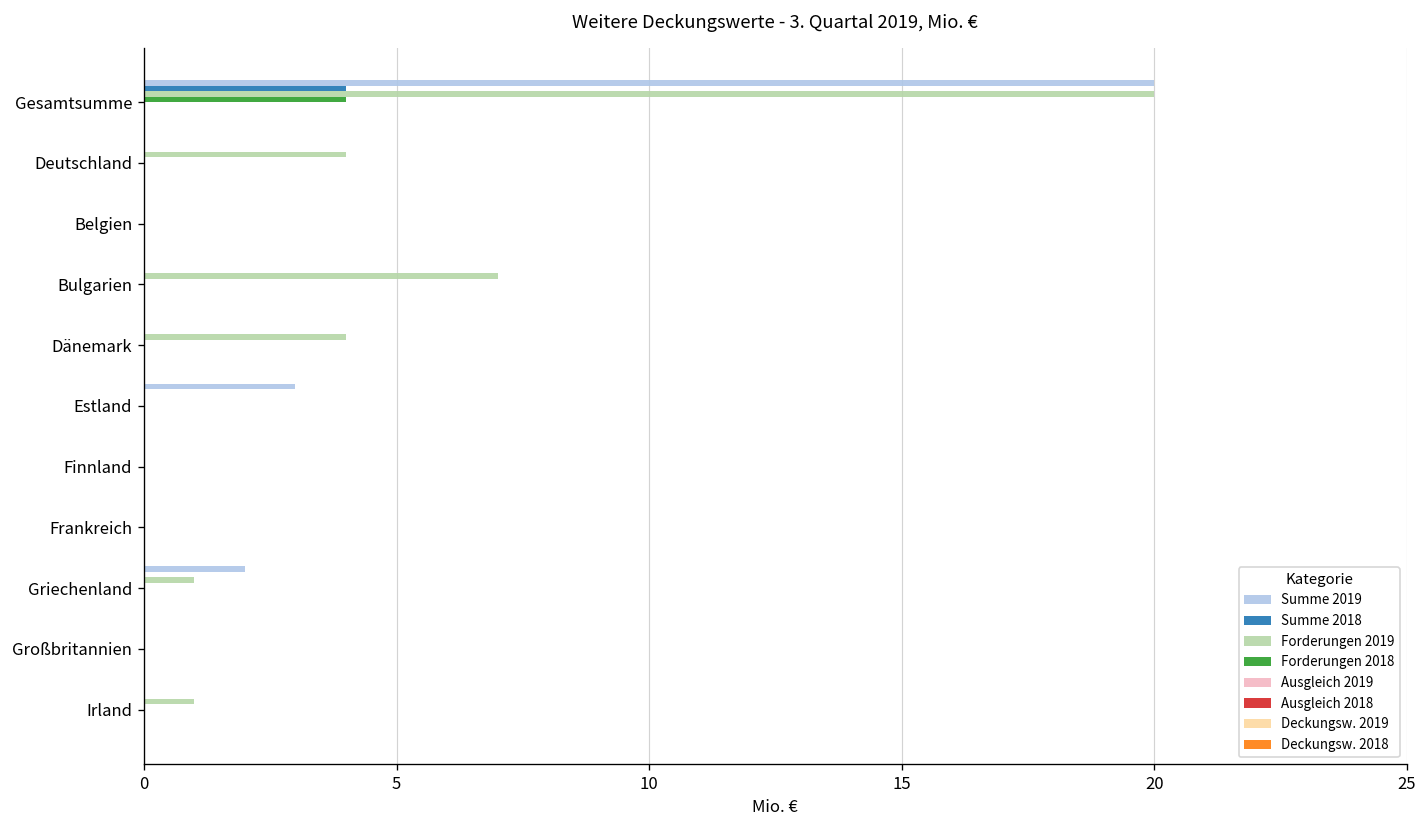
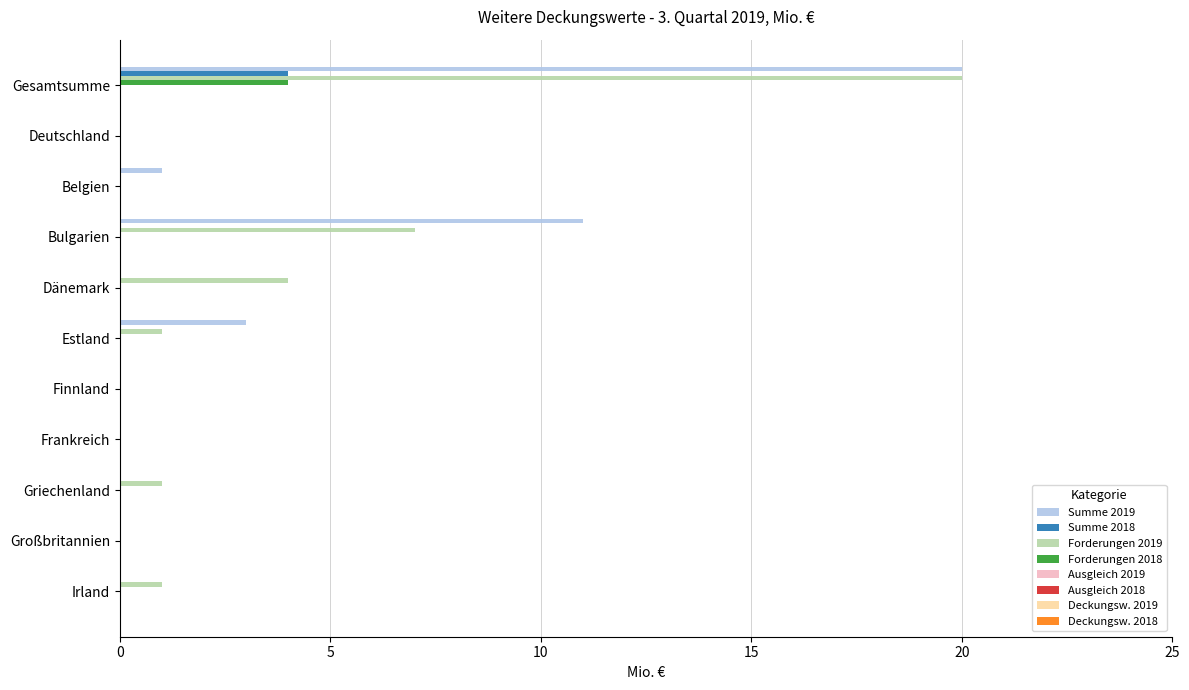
Forderungen 2019, Deutschland: 4 -> 0
Summe 2019, Belgien: 0 -> 1
Summe 2019, Bulgarien: 0 -> 11
Forderungen 2019, Estland: 0 -> 1
Summe 2019, Griechenland: 2 -> 0
